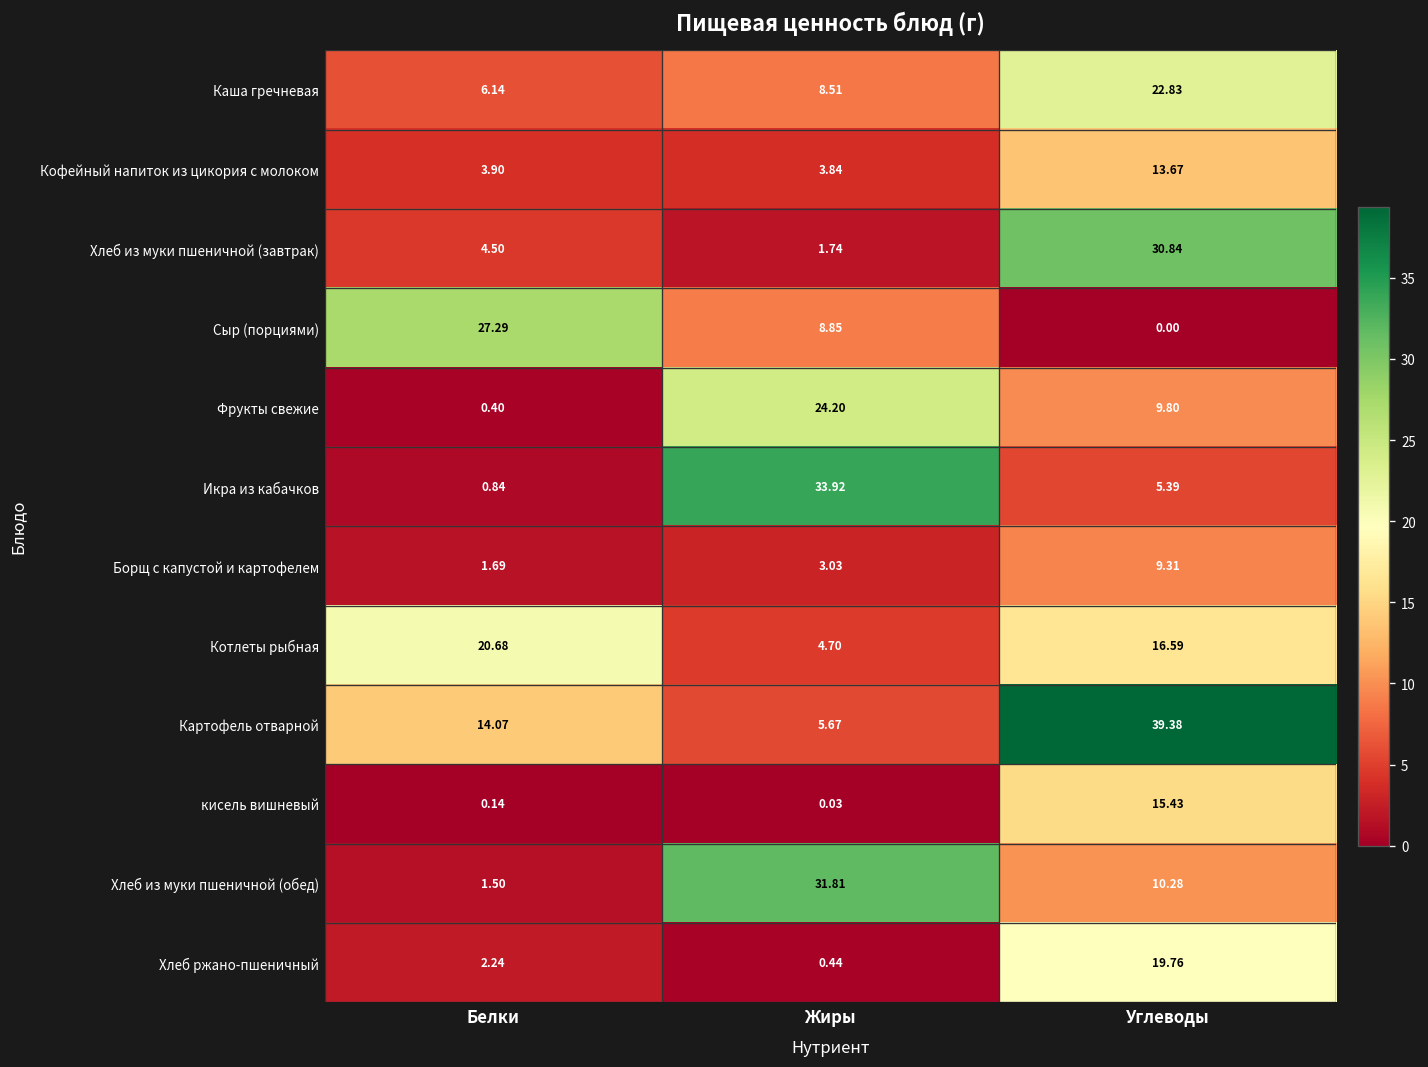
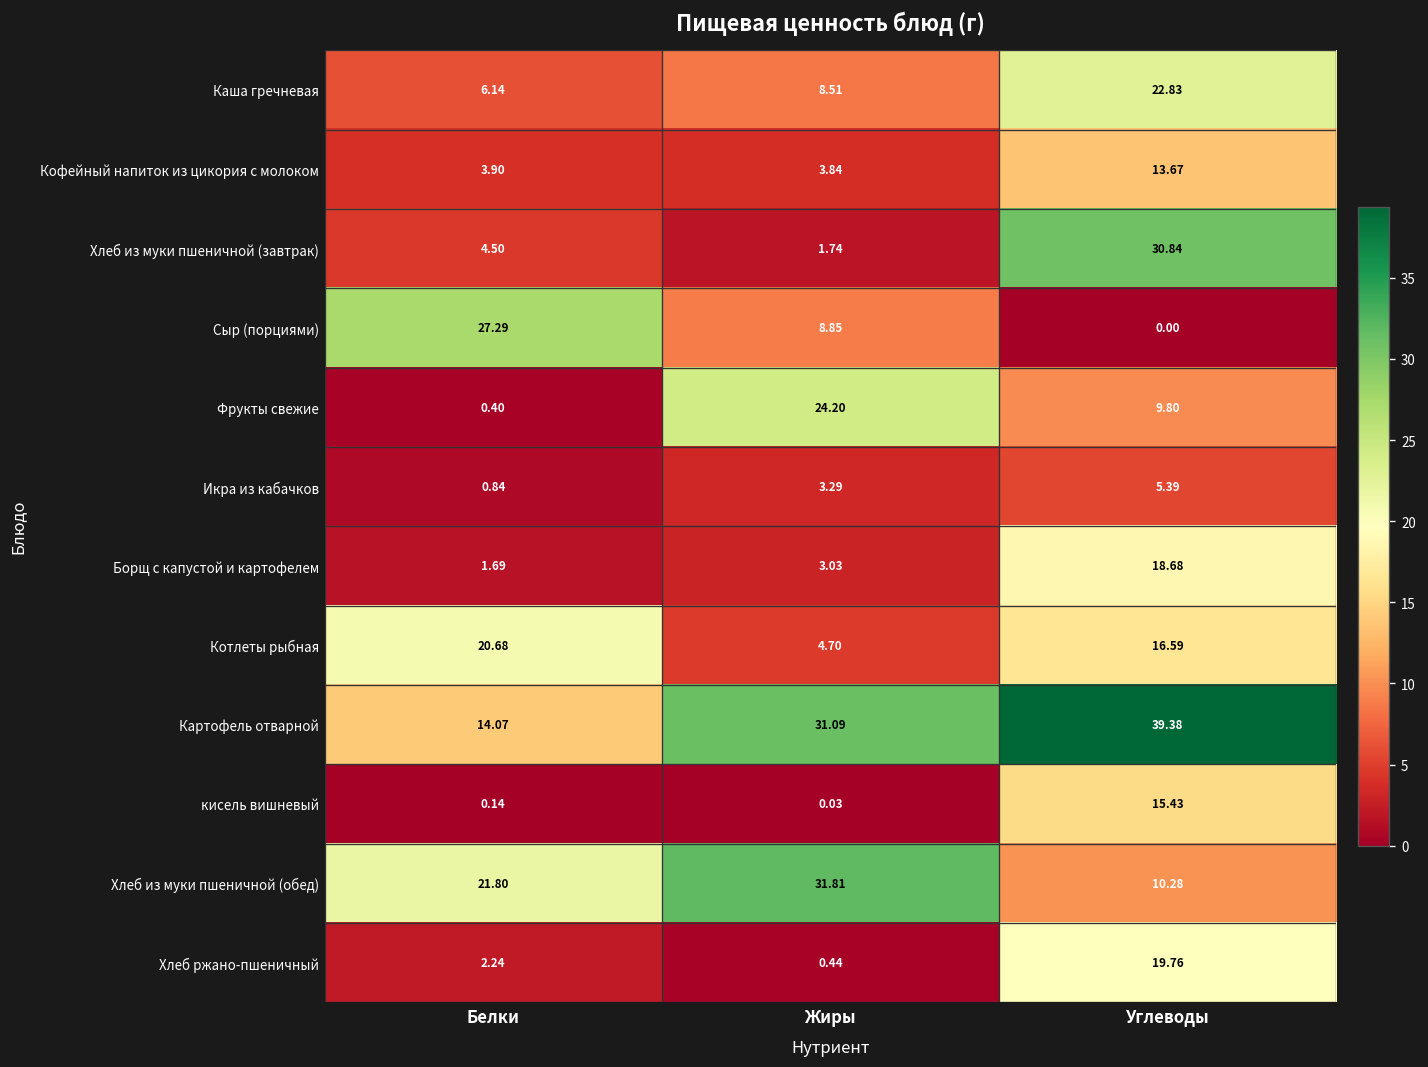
Икра из кабачков, Жиры: 33.92 -> 3.29
Борщ с капустой и картофелем, Углеводы: 9.31 -> 18.68
Картофель отварной, Жиры: 5.67 -> 31.09
Хлеб из муки пшеничной (обед), Белки: 1.50 -> 21.80
